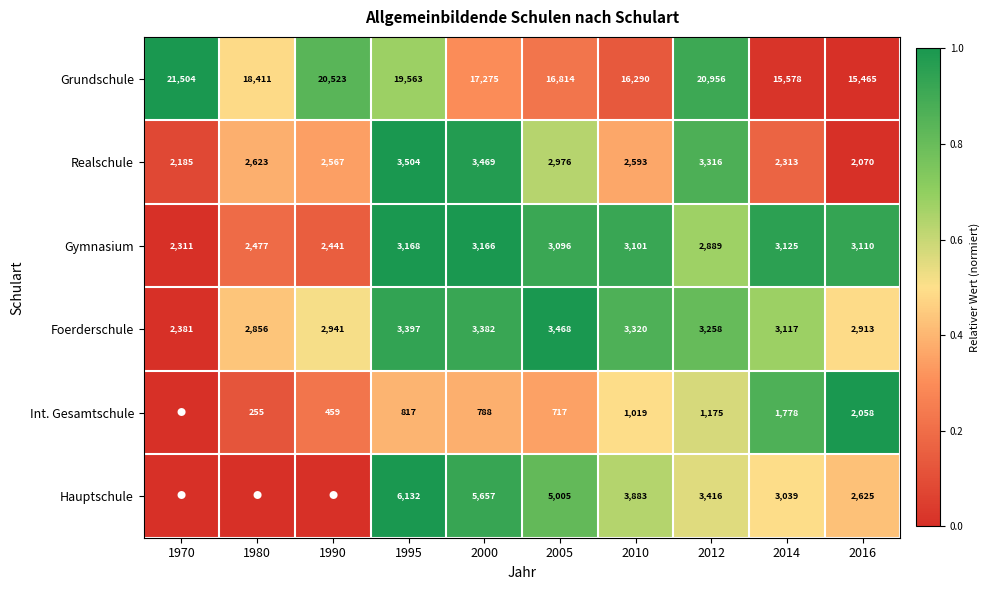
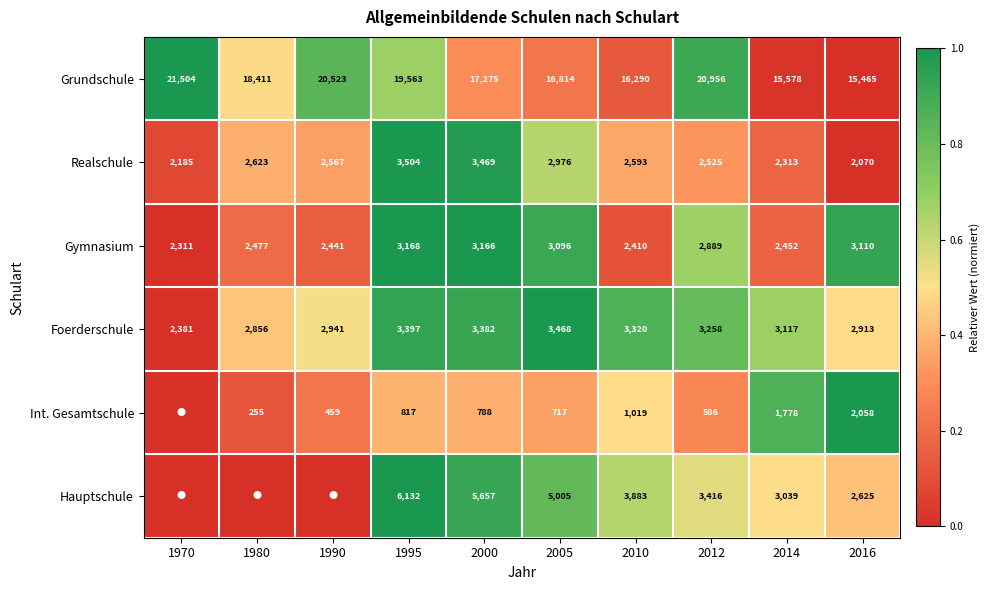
Realschule, 2012: 3,316 -> 2,525
Gymnasium, 2010: 3,101 -> 2,410
Gymnasium, 2014: 3,125 -> 2,452
Int. Gesamtschule, 2012: 1,175 -> 586
